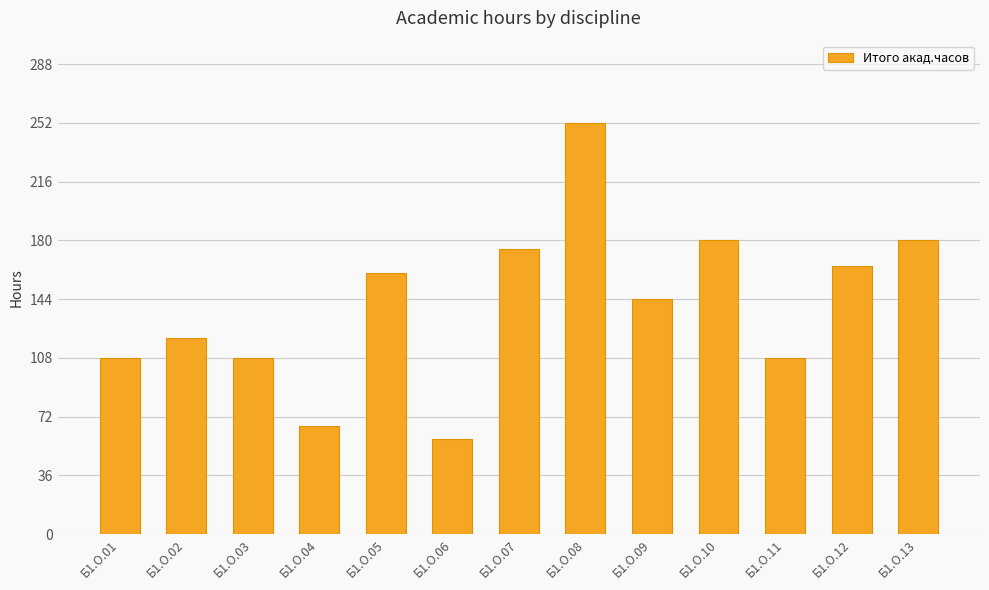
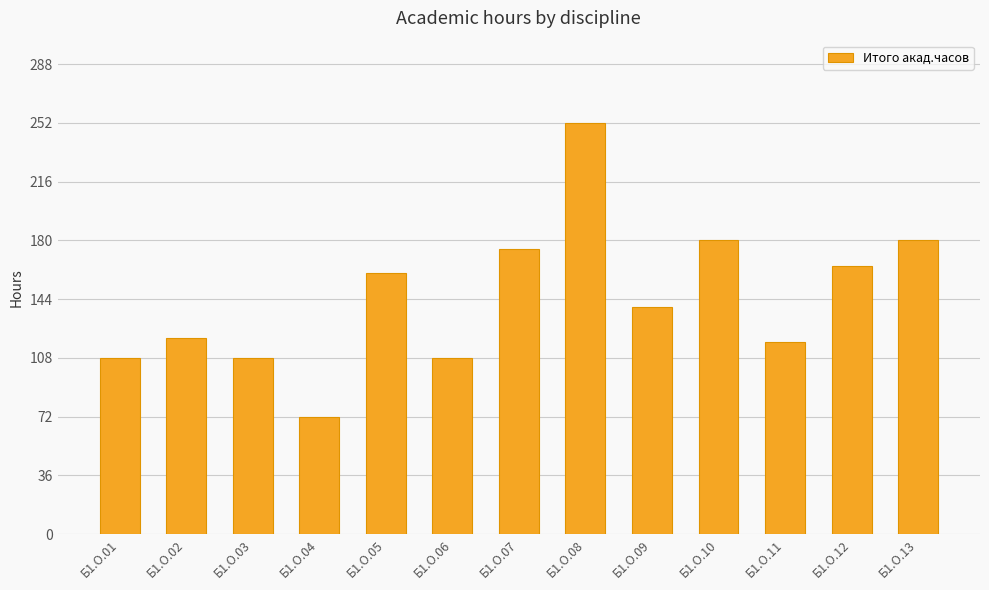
Б1.О.04: 66 -> 72
Б1.О.06: 58 -> 108
Б1.О.09: 144 -> 139
Б1.О.11: 108 -> 118
